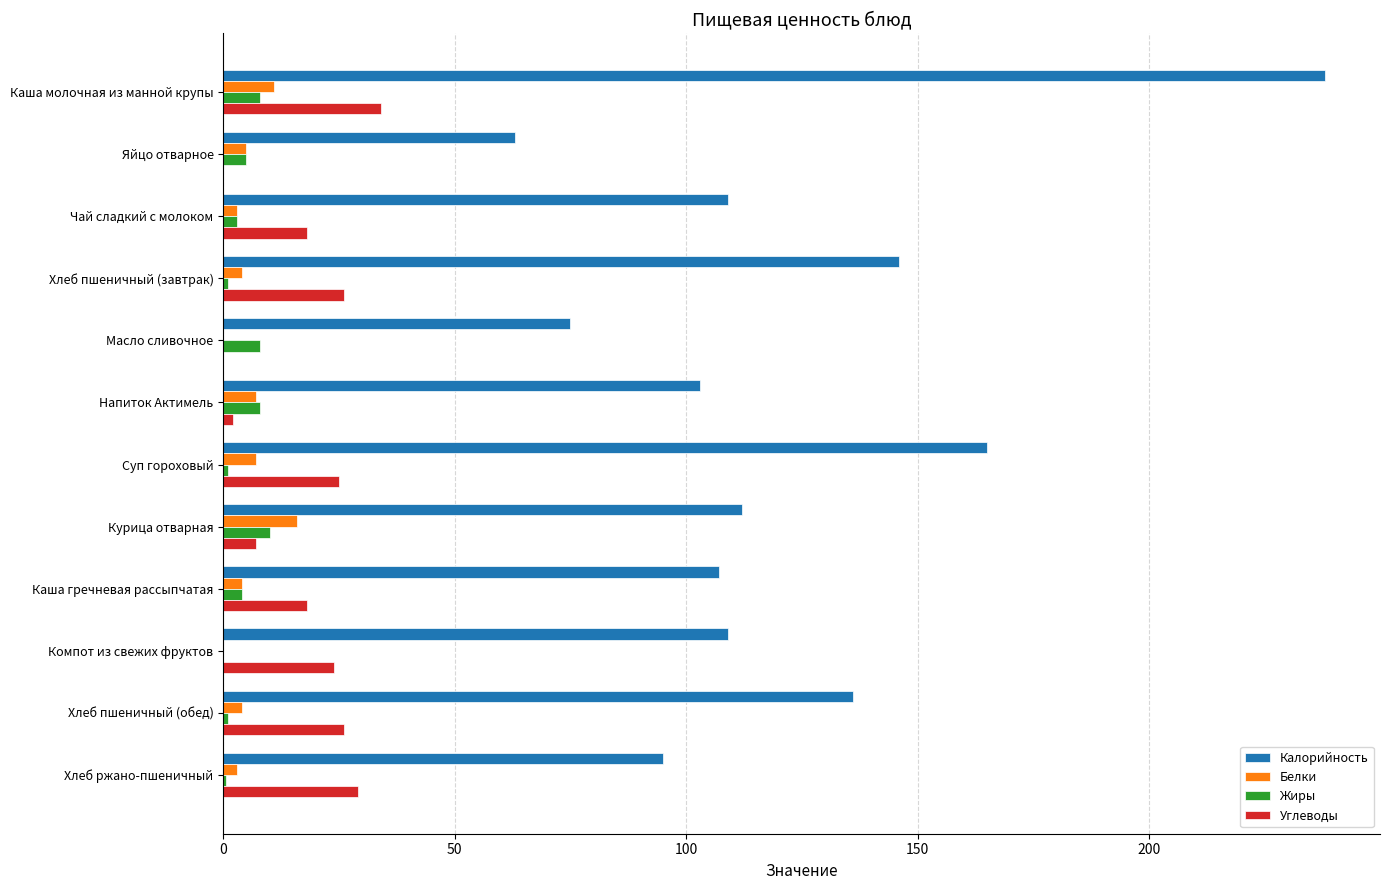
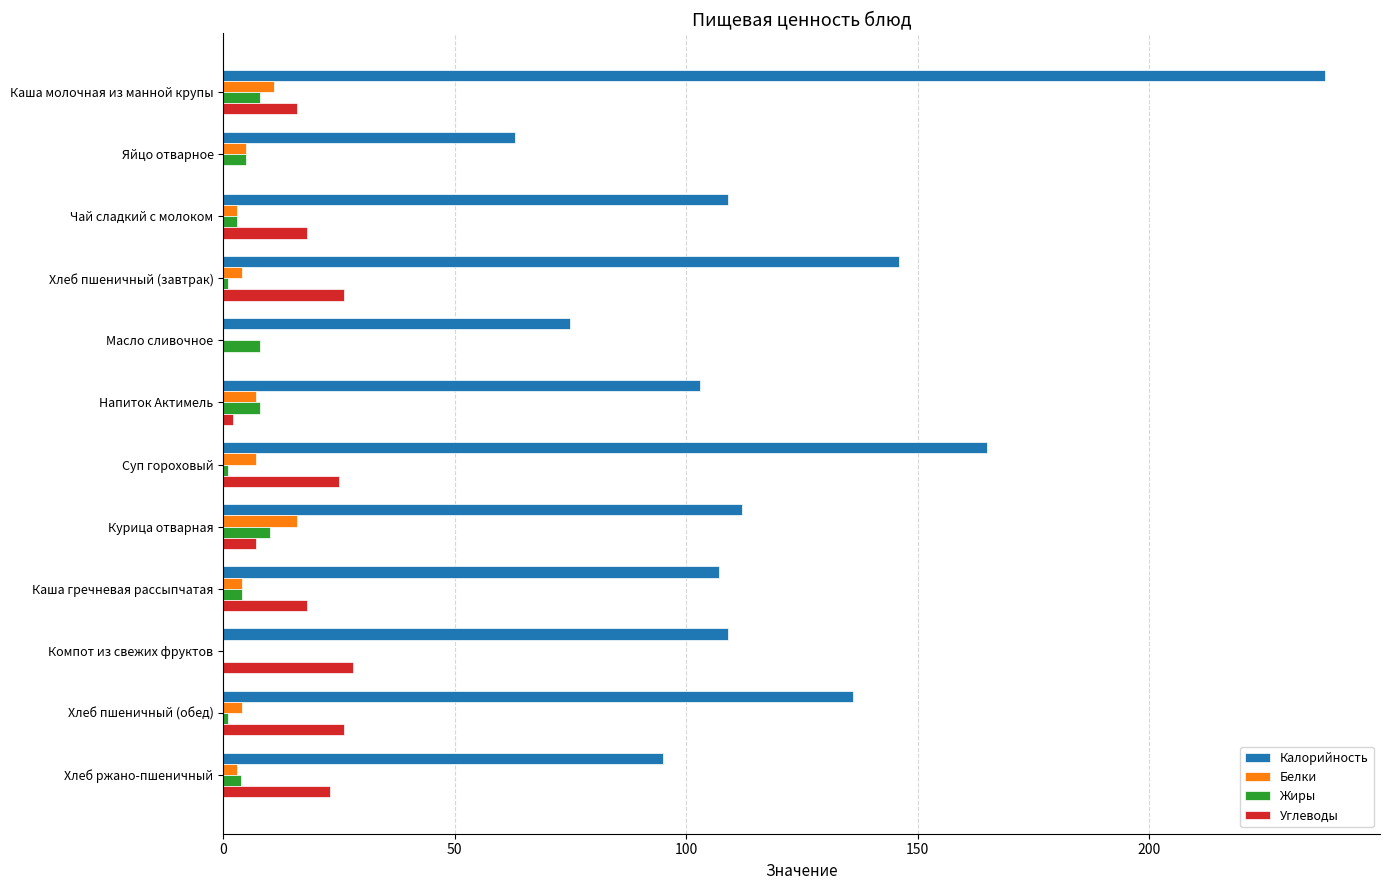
Углеводы, Каша молочная из манной крупы: 34 -> 16
Углеводы, Компот из свежих фруктов: 24 -> 28
Жиры, Хлеб ржано-пшеничный: 1 -> 4
Углеводы, Хлеб ржано-пшеничный: 29 -> 23
